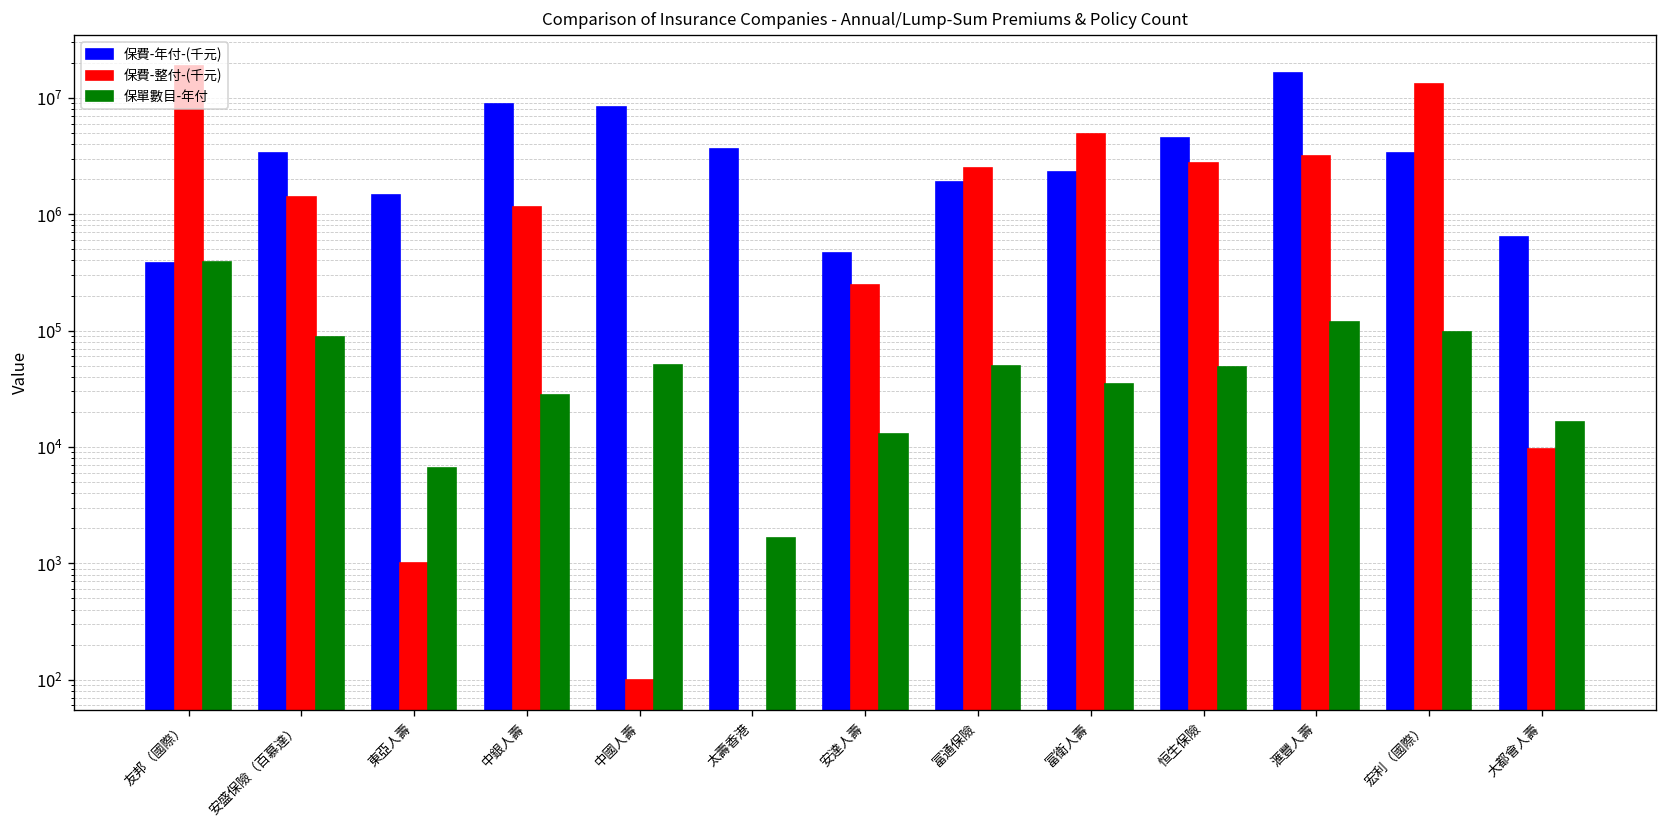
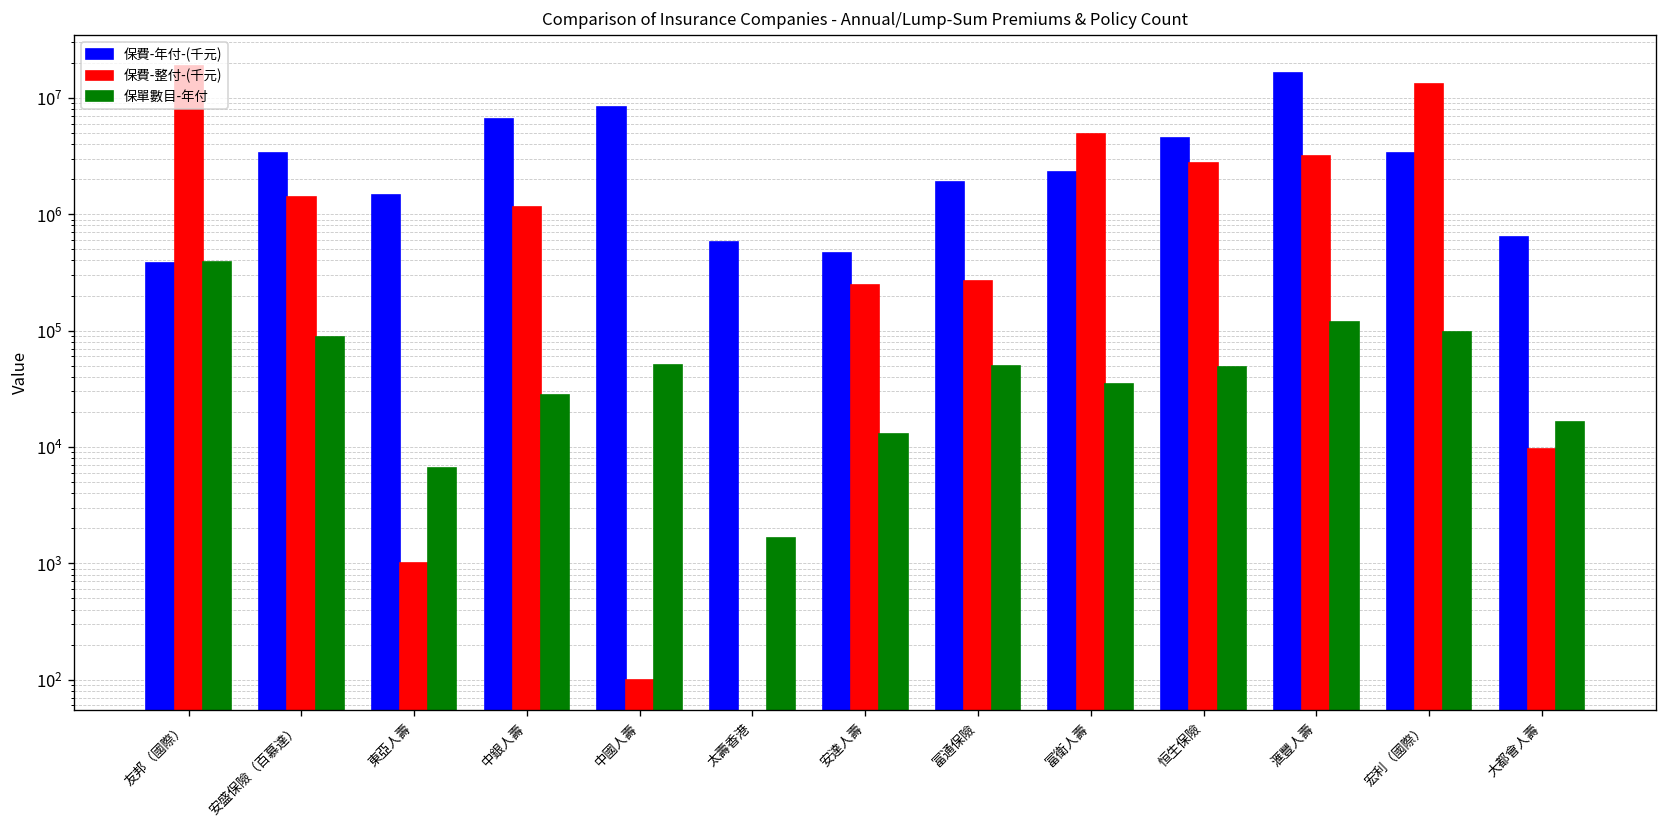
保費-年付-(千元), 中銀人壽: 9000000 -> 7000000
保費-年付-(千元), 太壽香港: 3600000 -> 600000
保費-整付-(千元), 富通保險: 2500000 -> 260000
